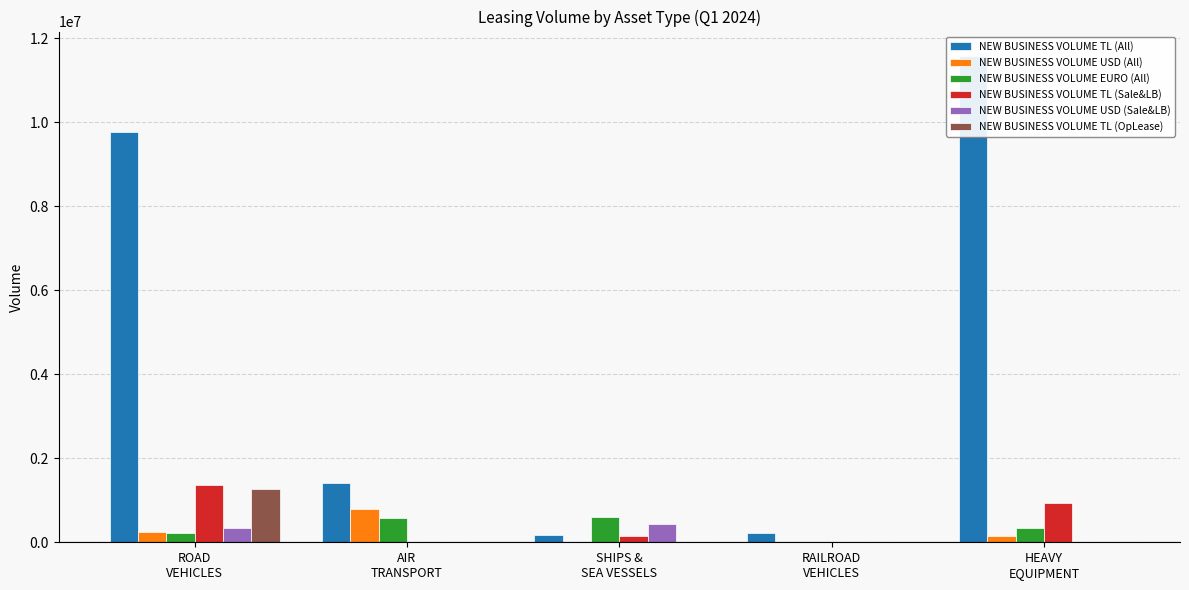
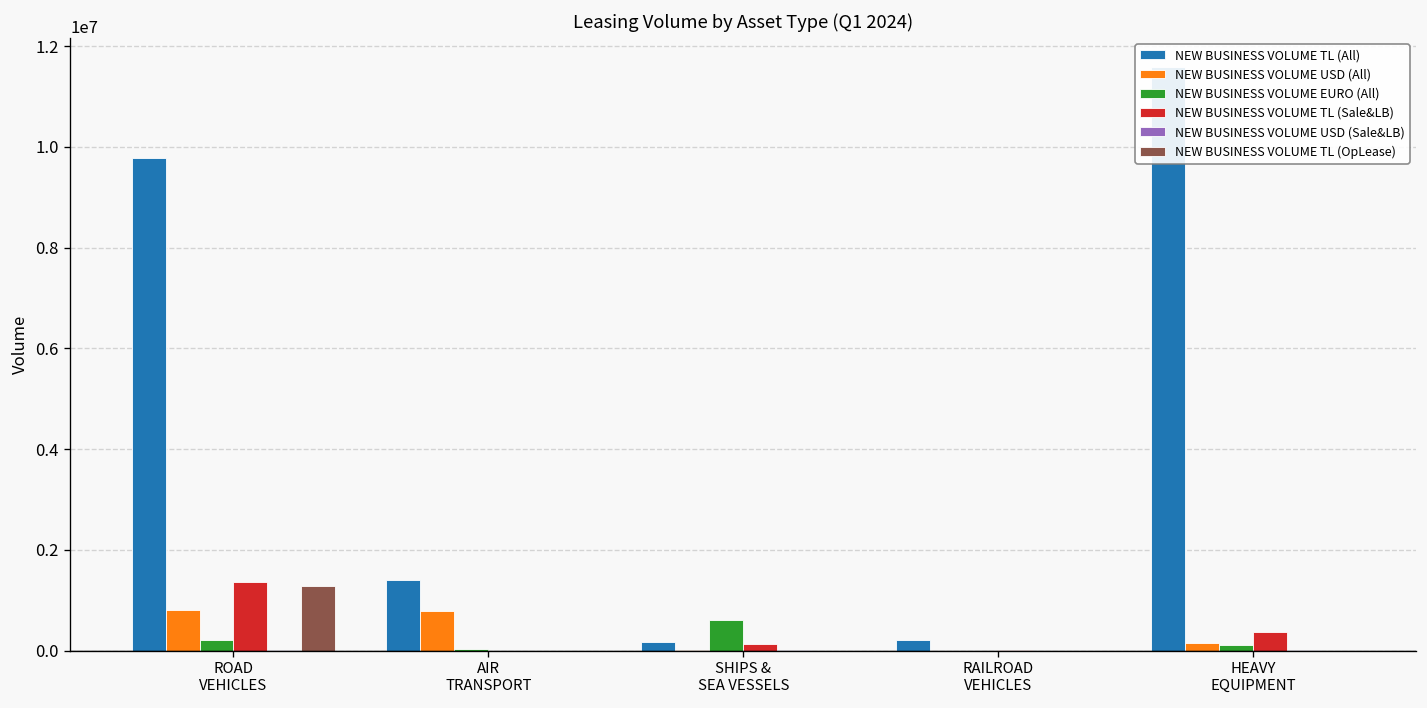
NEW BUSINESS VOLUME USD (All), ROAD VEHICLES: 200000 -> 800000
NEW BUSINESS VOLUME USD (Sale&LB), ROAD VEHICLES: 300000 -> 0
NEW BUSINESS VOLUME EURO (All), AIR TRANSPORT: 600000 -> 0
NEW BUSINESS VOLUME USD (Sale&LB), SHIPS & SEA VESSELS: 400000 -> 0
NEW BUSINESS VOLUME EURO (All), HEAVY EQUIPMENT: 300000 -> 100000
NEW BUSINESS VOLUME TL (Sale&LB), HEAVY EQUIPMENT: 900000 -> 400000
